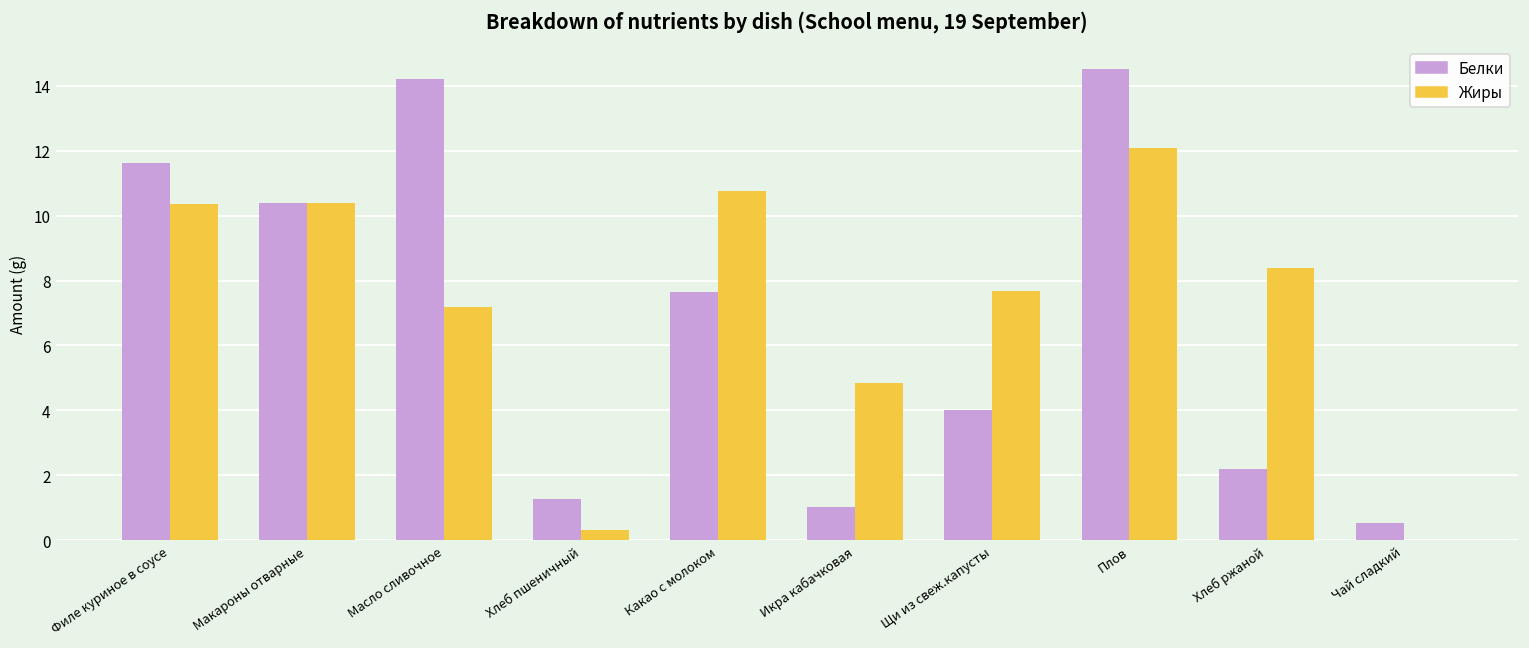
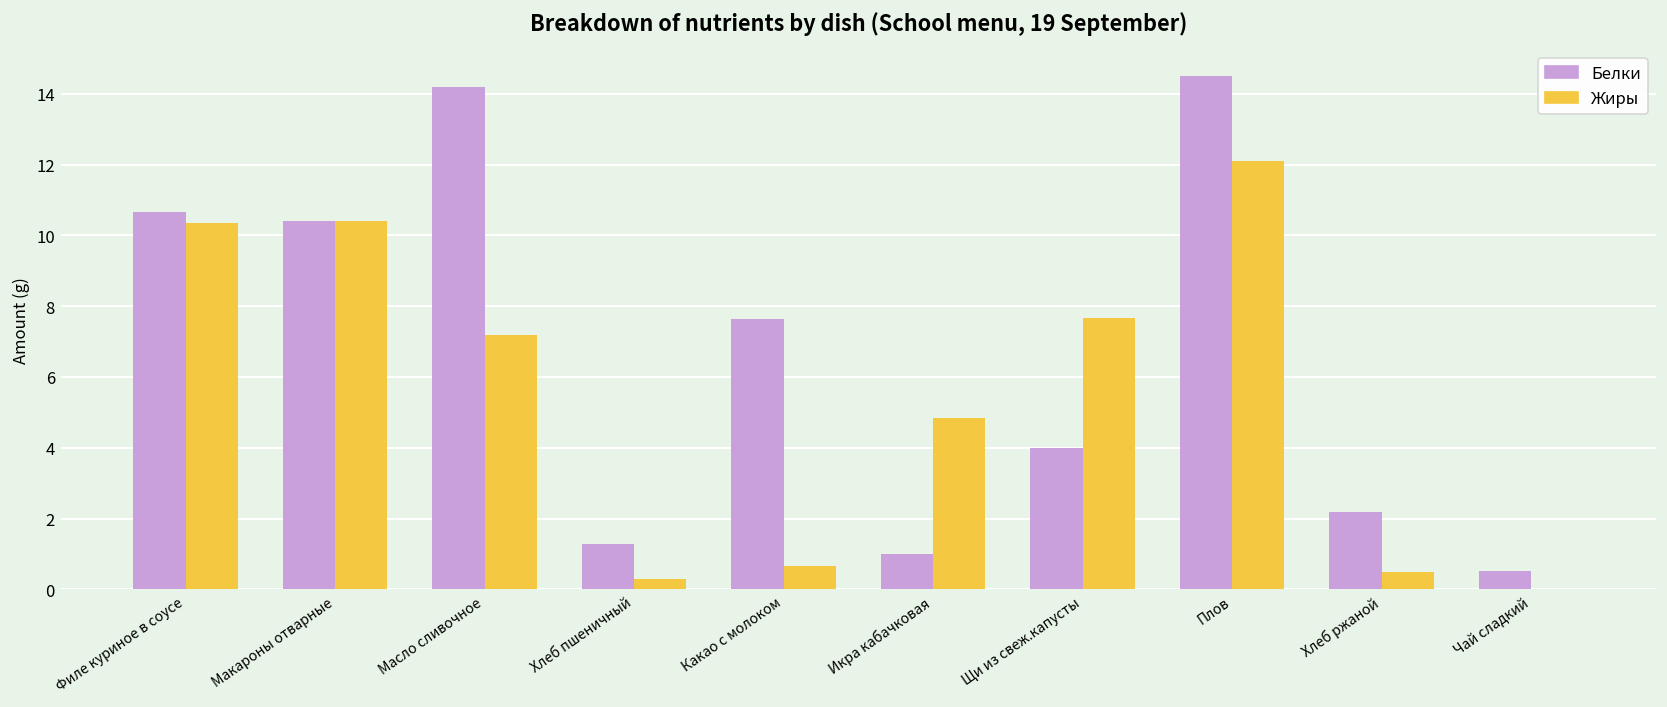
Белки, Филе куриное в соусе: 11.6 -> 10.7
Жиры, Какао с молоком: 10.8 -> 0.7
Жиры, Хлеб ржаной: 8.4 -> 0.5
